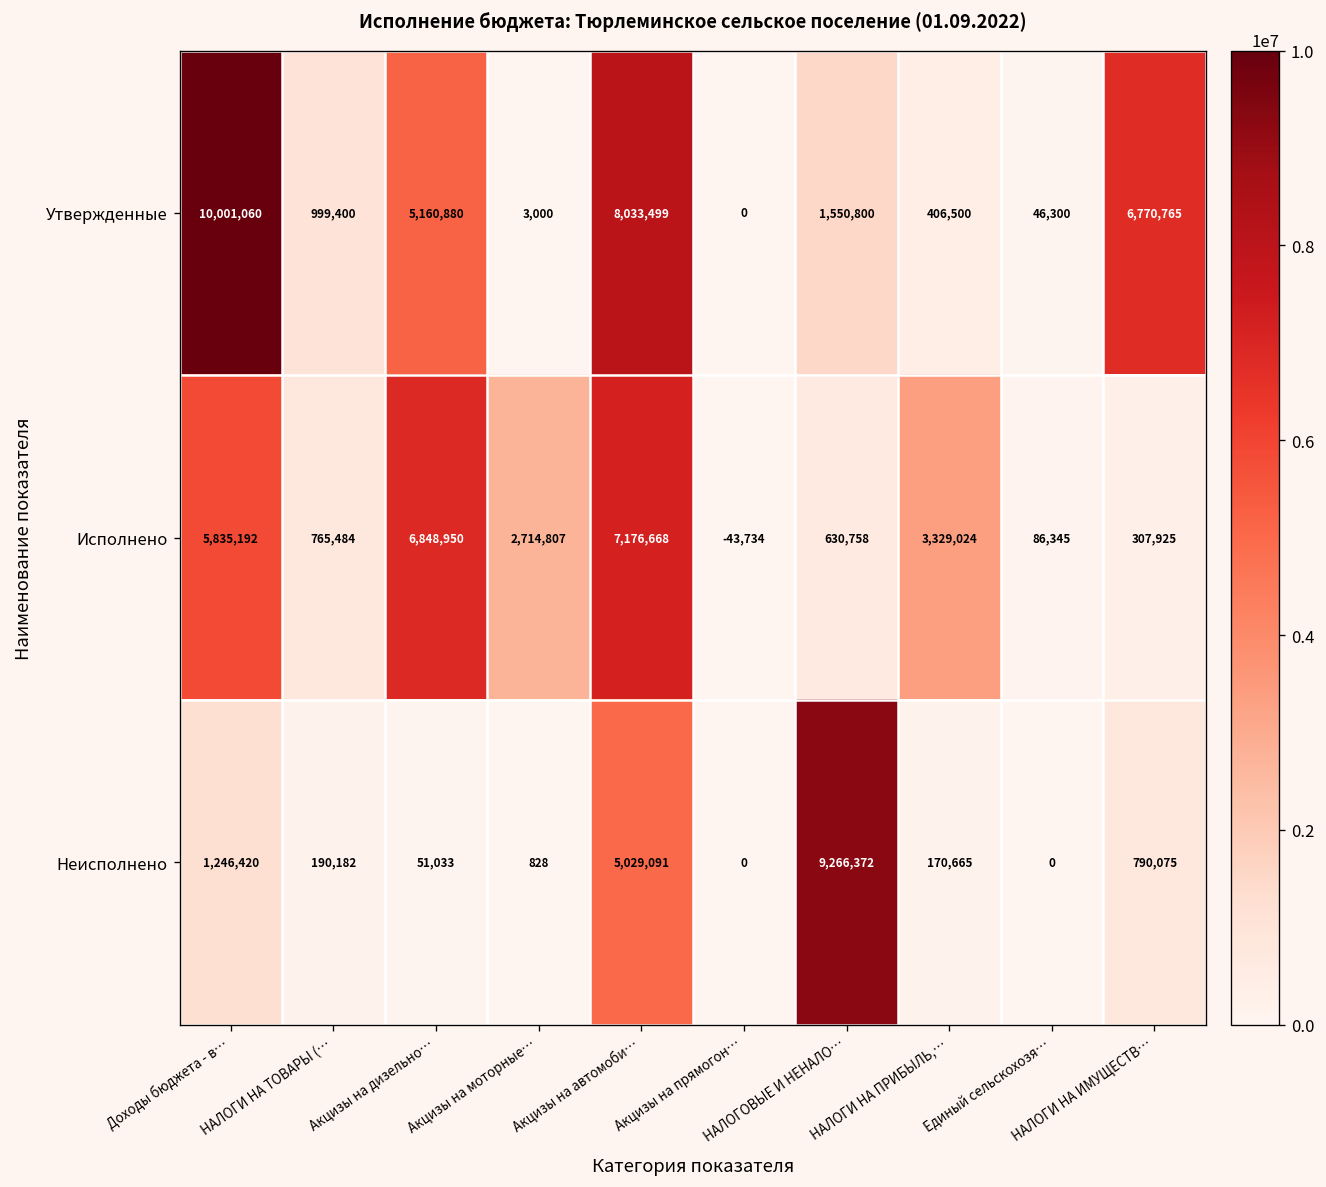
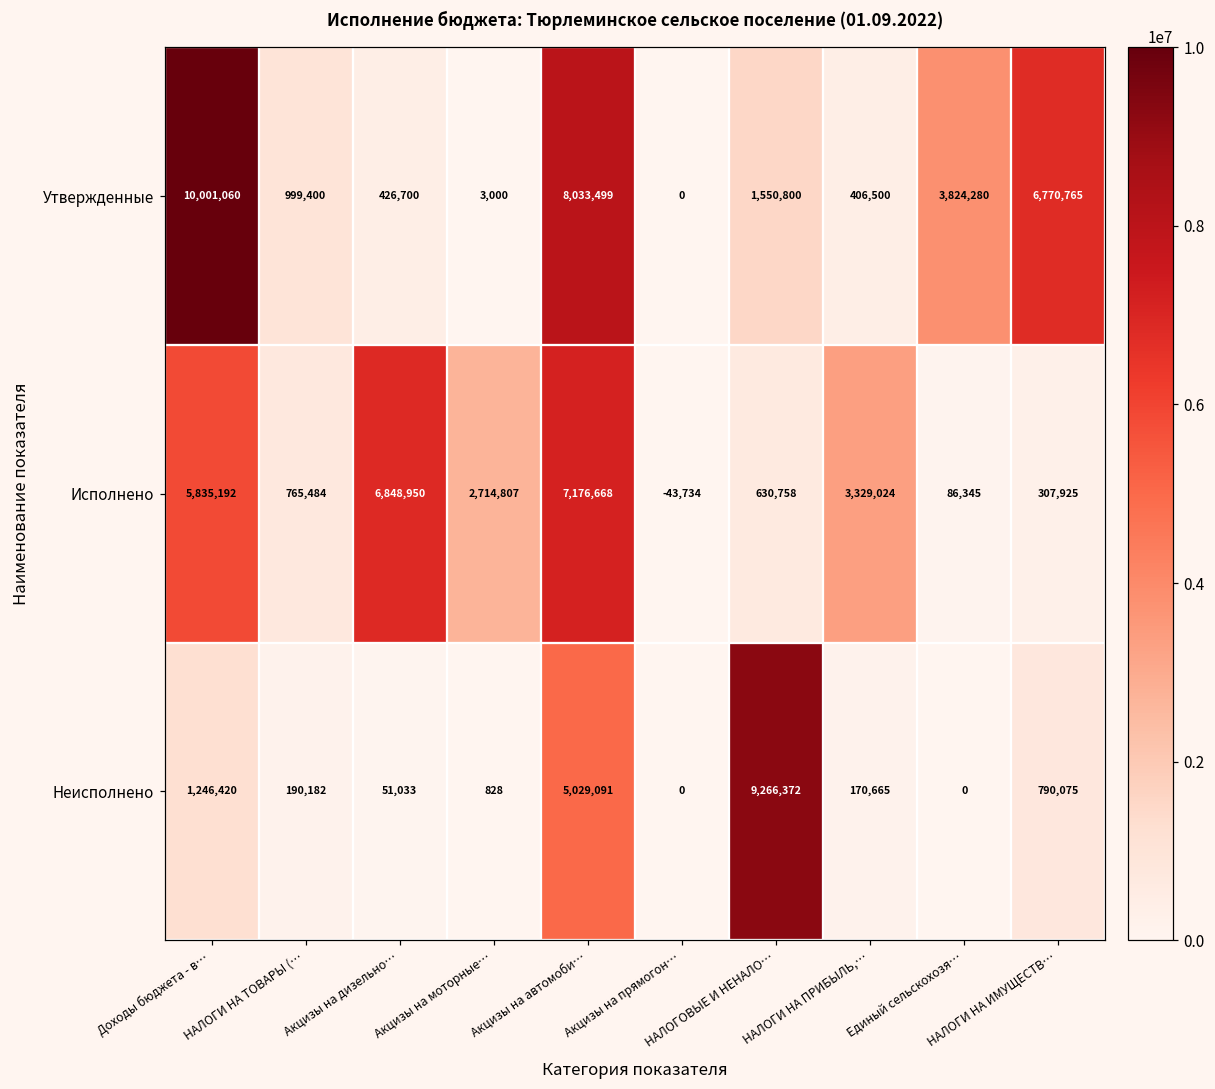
Утвержденные, Акцизы на дизельно…: 5,160,880 -> 426,700
Утвержденные, Единый сельскохозя…: 46,300 -> 3,824,280
